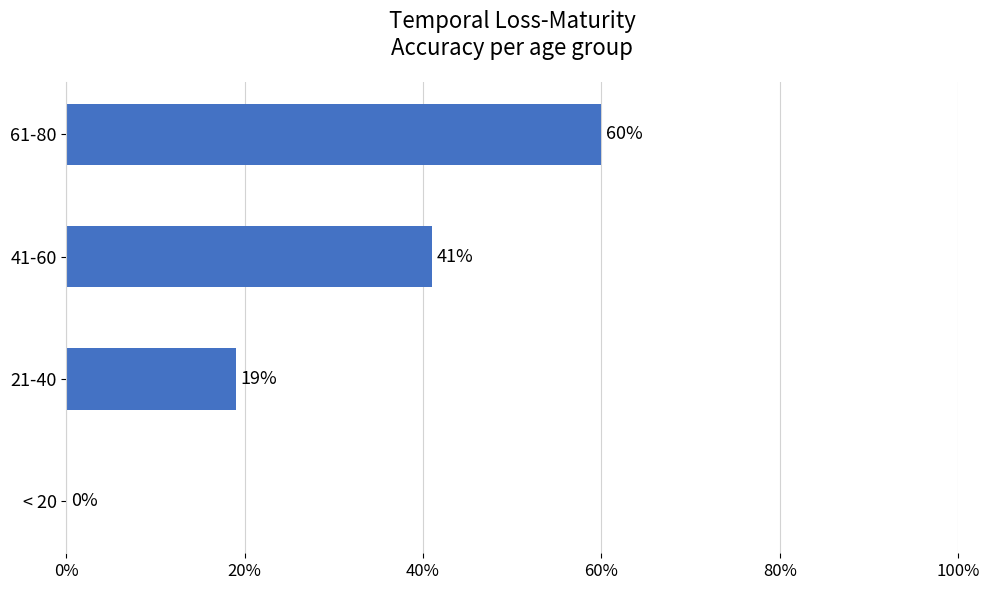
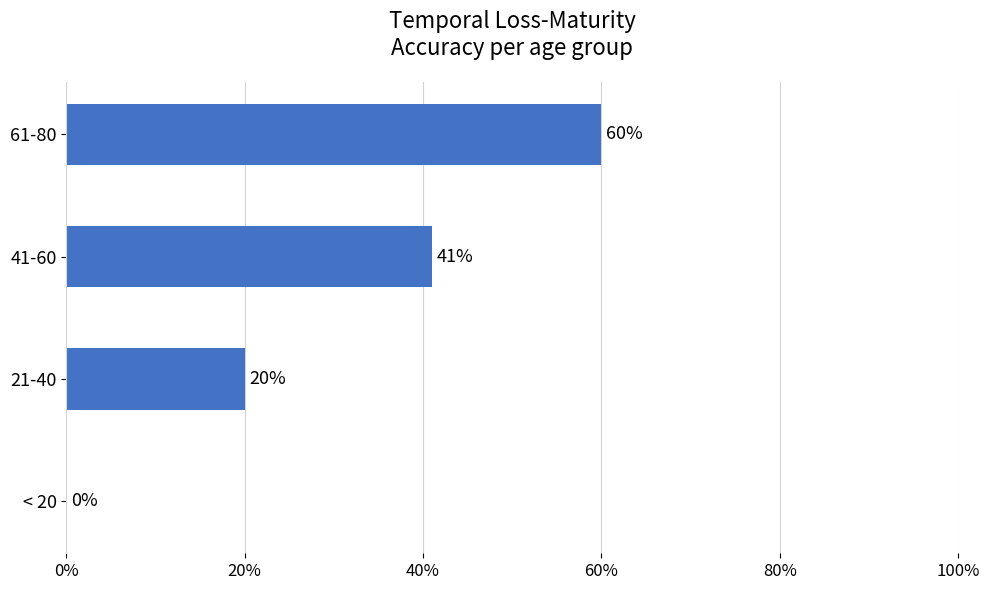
21-40: 19% -> 20%
